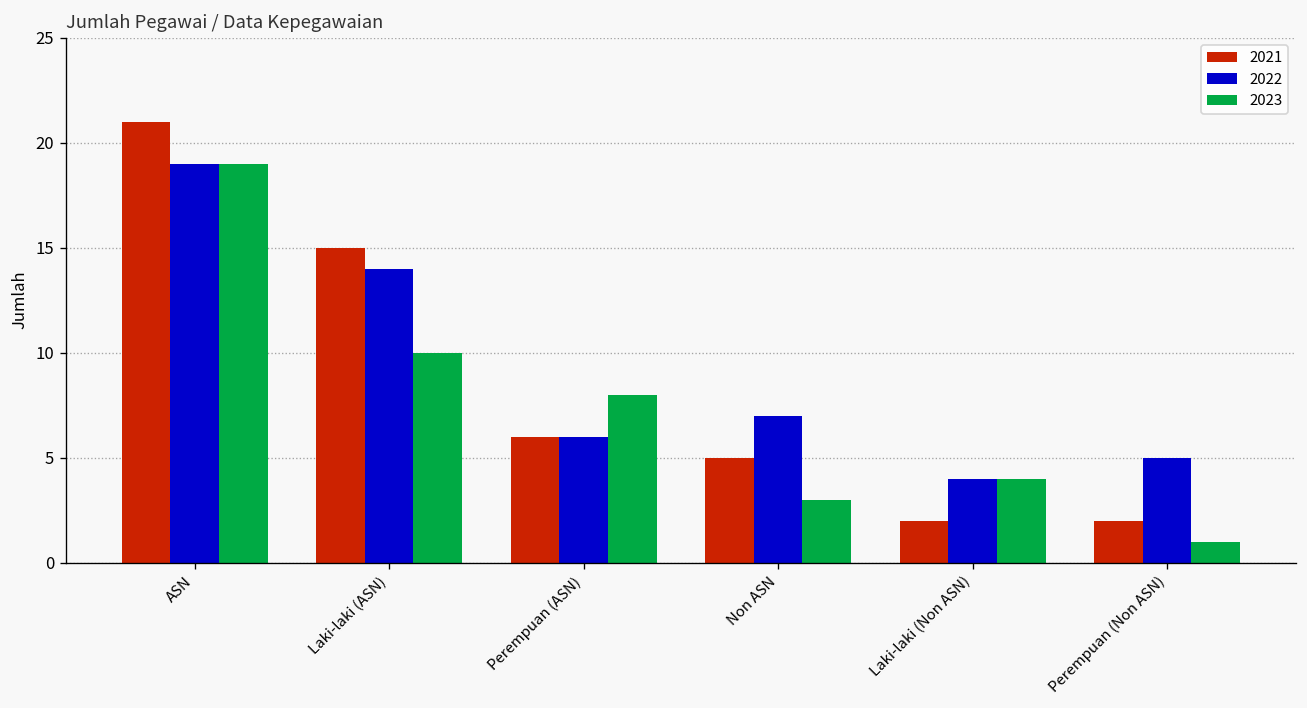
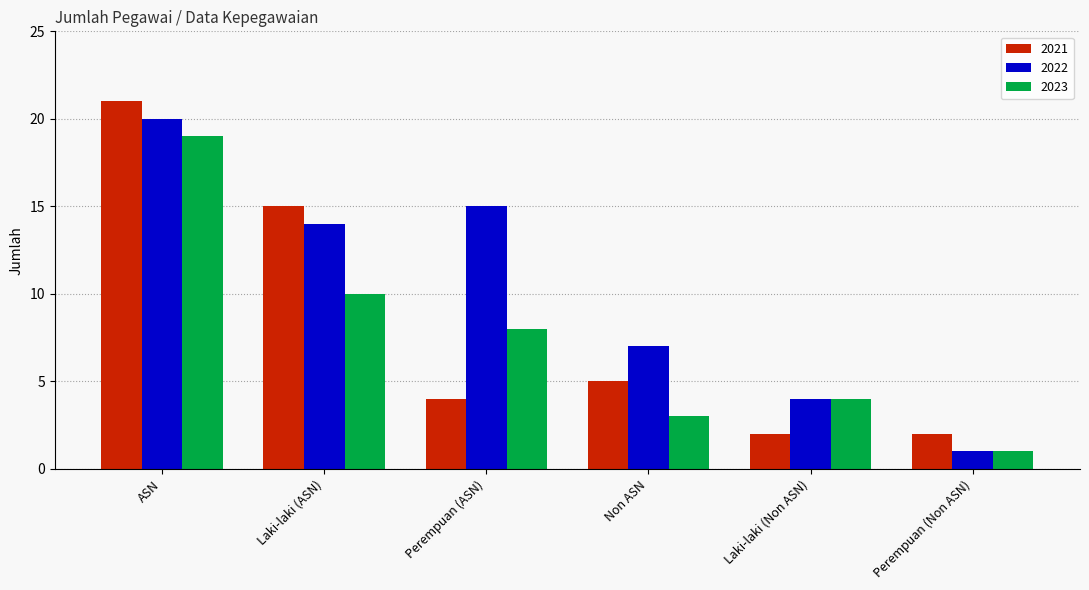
2022, ASN: 19 -> 20
2021, Perempuan (ASN): 6 -> 4
2022, Perempuan (ASN): 6 -> 15
2022, Perempuan (Non ASN): 5 -> 1
